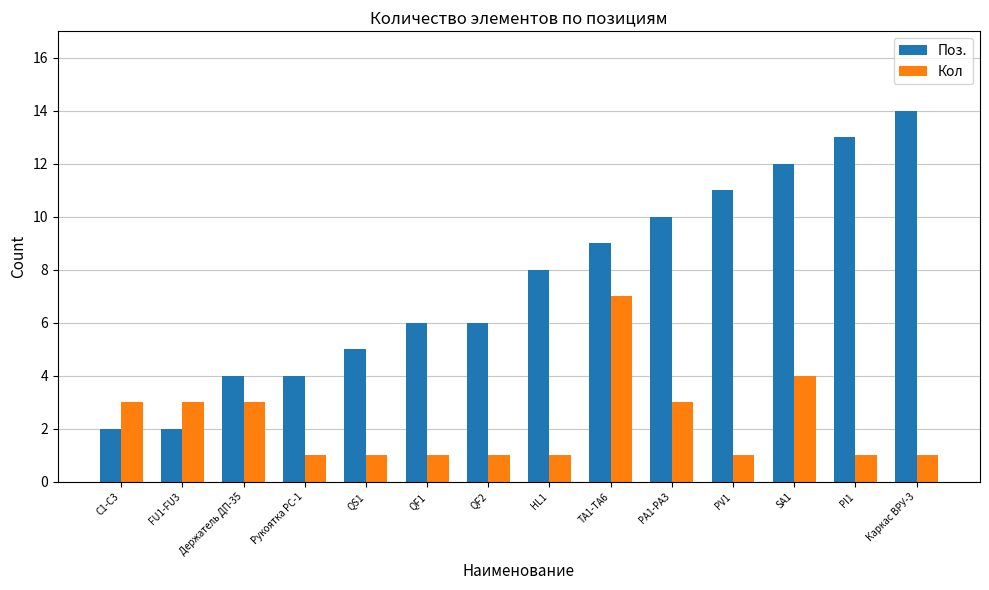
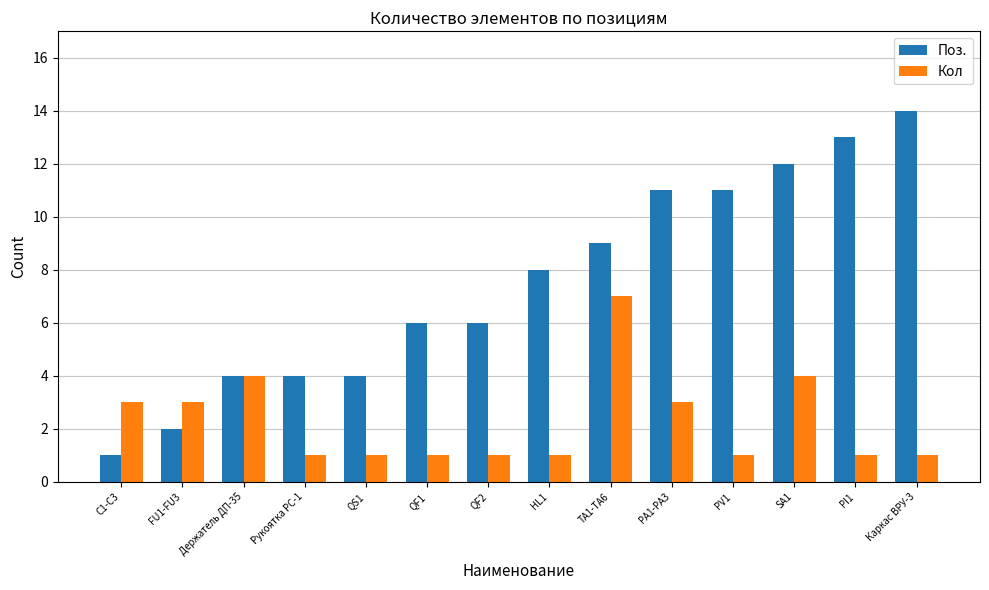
Поз., C1-C3: 2 -> 1
Кол, Держатель ДП-35: 3 -> 4
Поз., QS1: 5 -> 4
Поз., PA1-PA3: 10 -> 11
